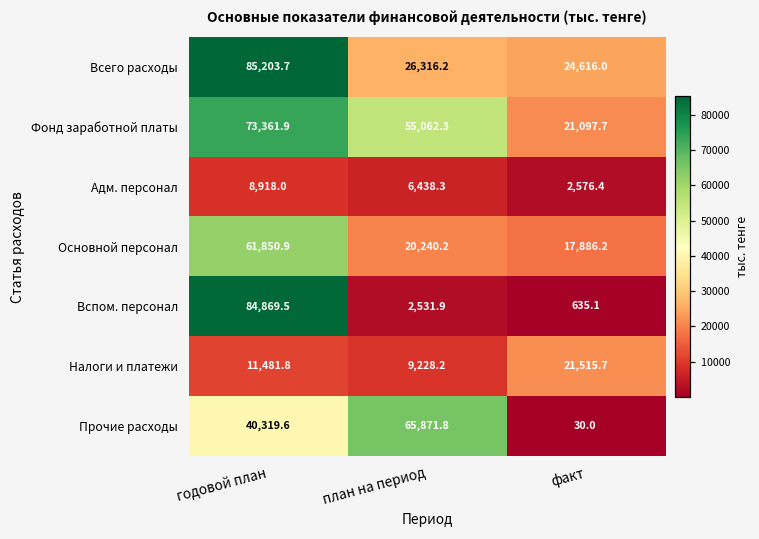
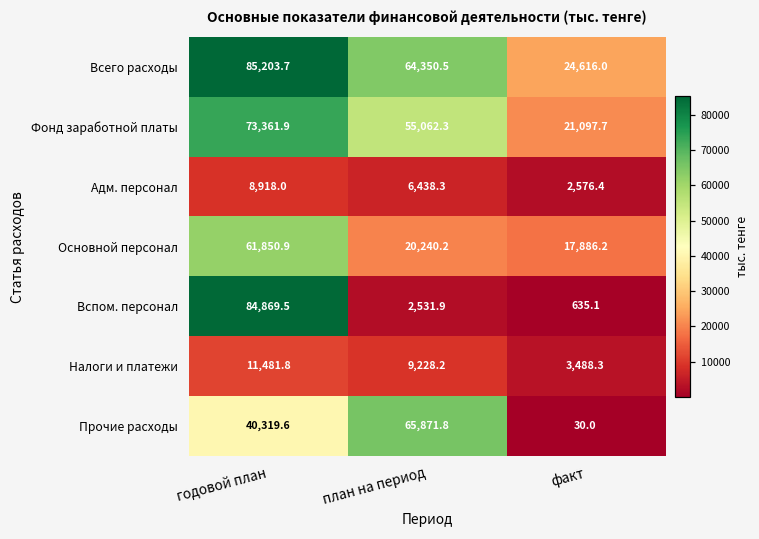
Всего расходы, план на период: 26,316.2 -> 64,350.5
Налоги и платежи, факт: 21,515.7 -> 3,488.3
